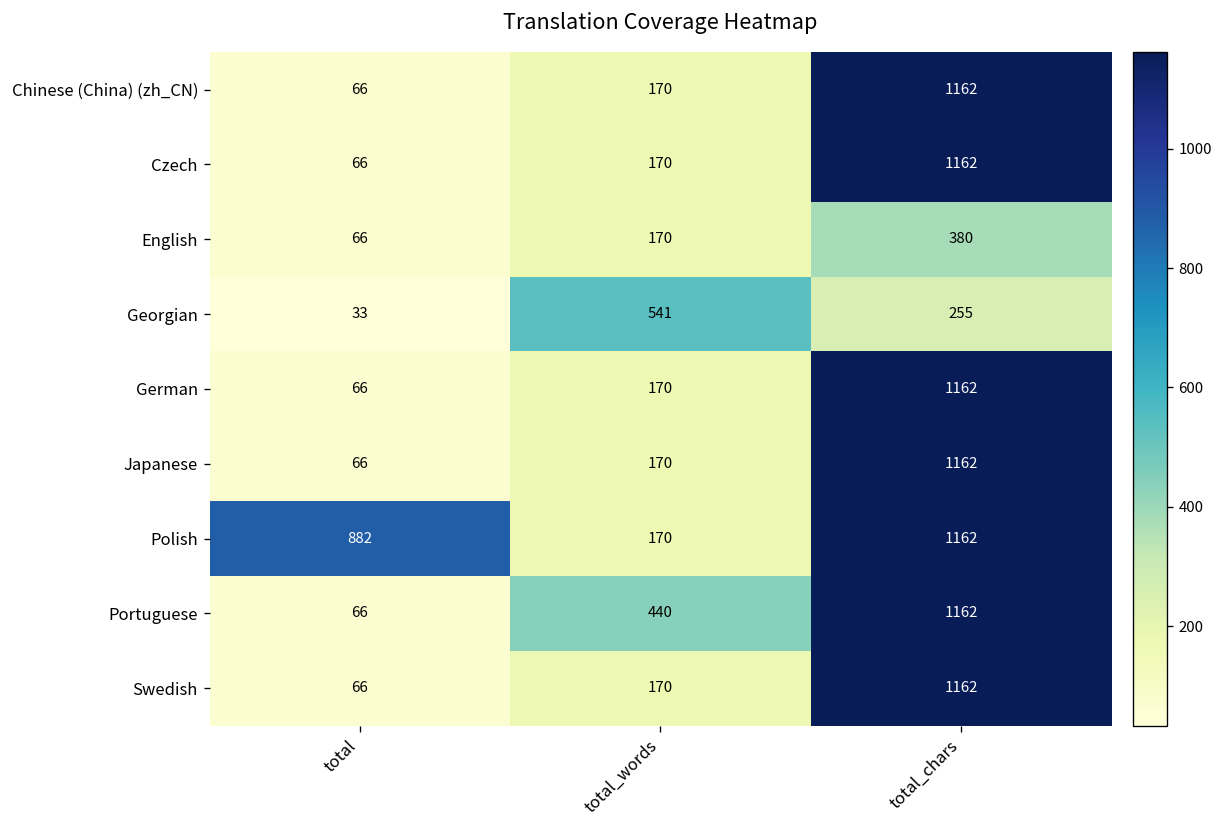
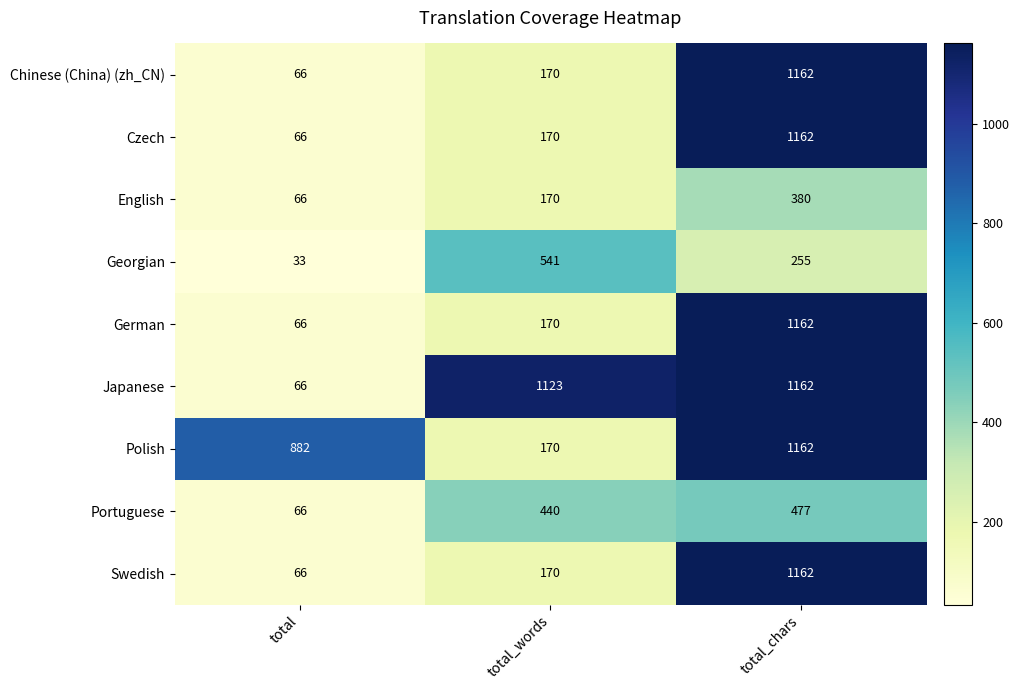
Japanese, total_words: 170 -> 1123
Portuguese, total_chars: 1162 -> 477
